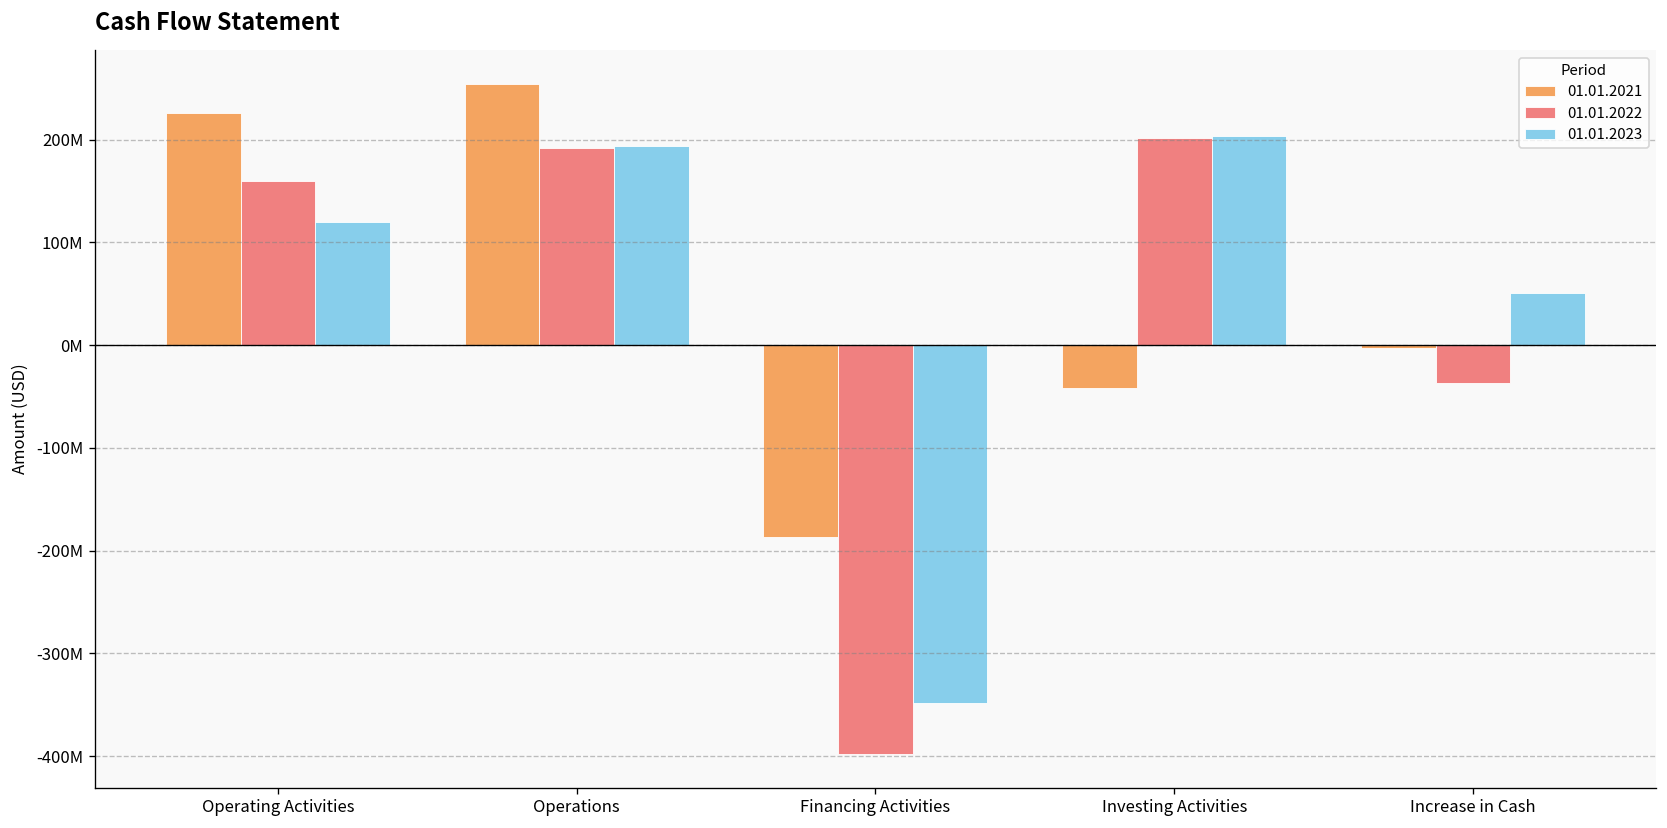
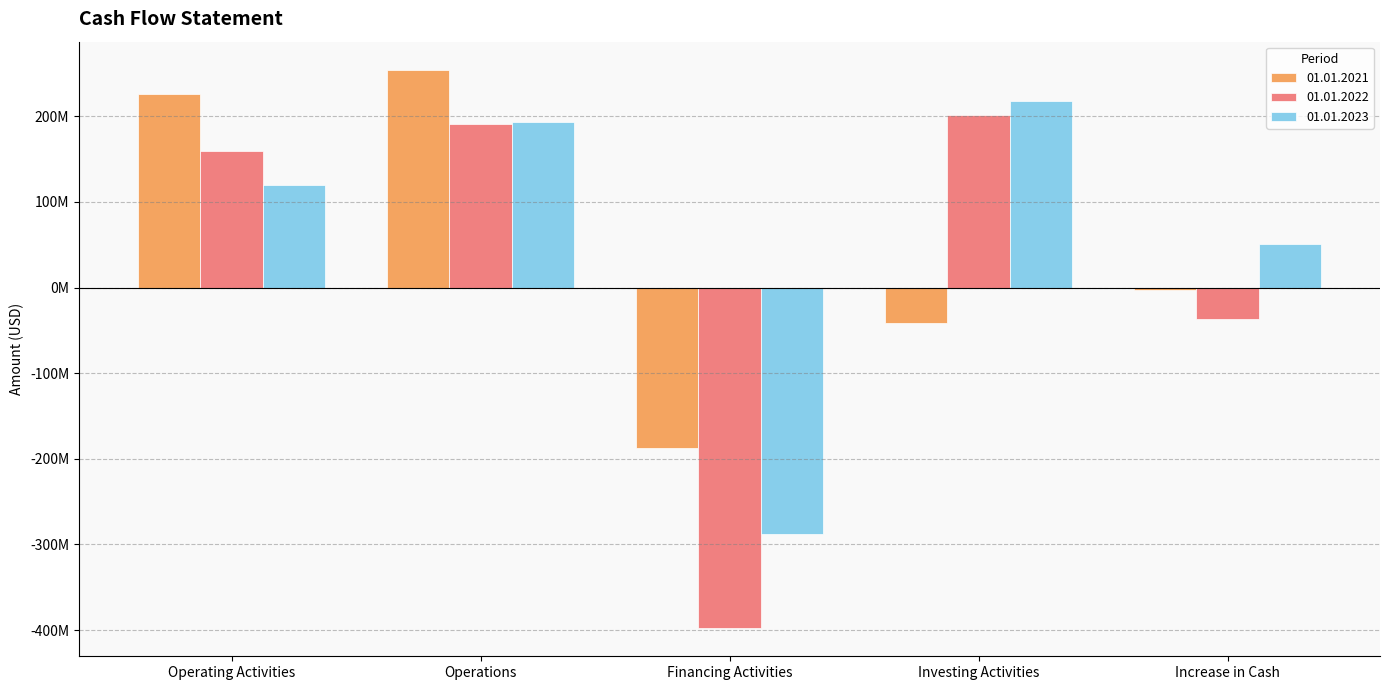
01.01.2023, Financing Activities: -350000000 -> -290000000
01.01.2023, Investing Activities: 200000000 -> 220000000
